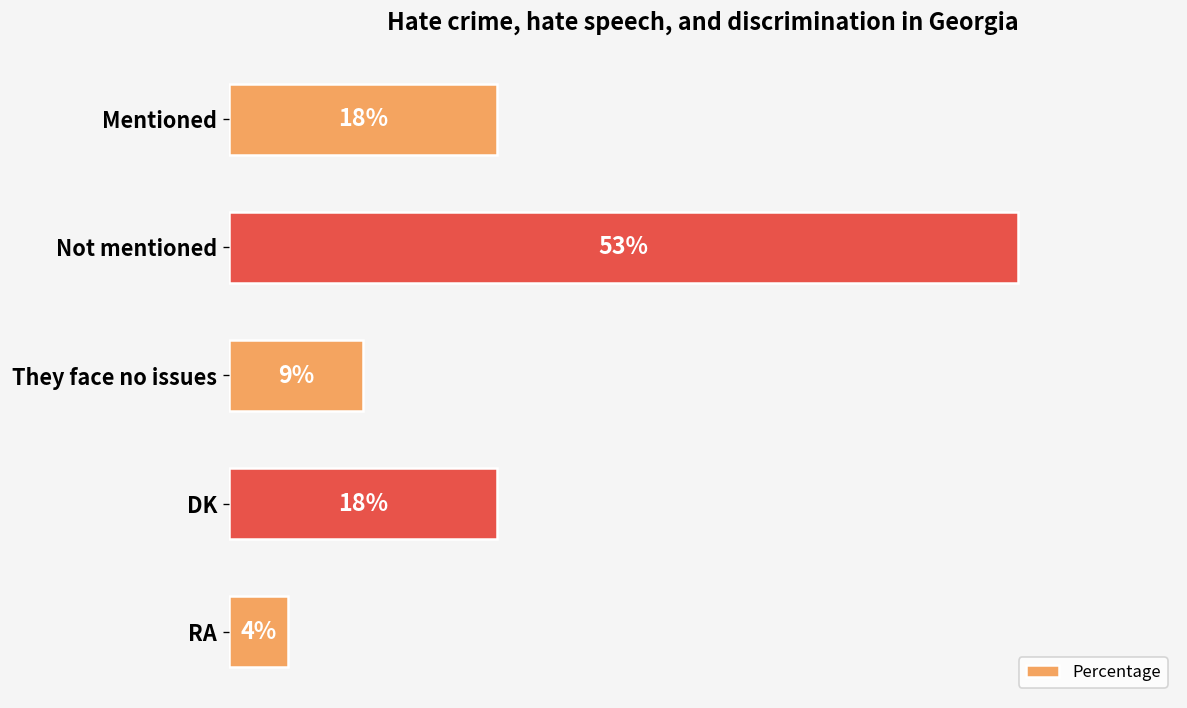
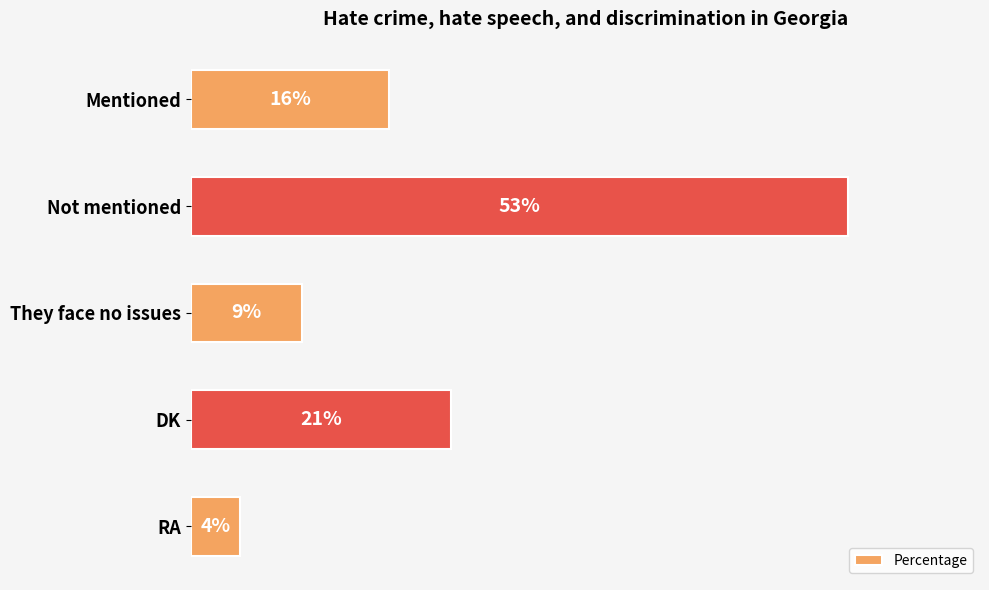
Mentioned: 18% -> 16%
DK: 18% -> 21%
